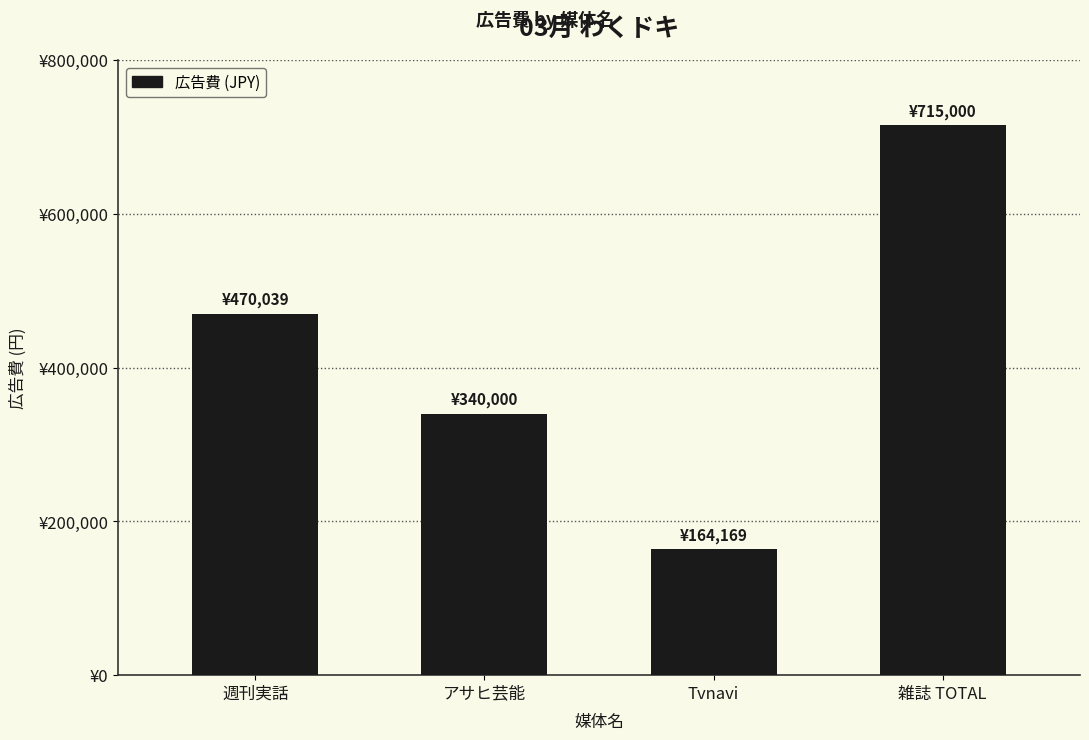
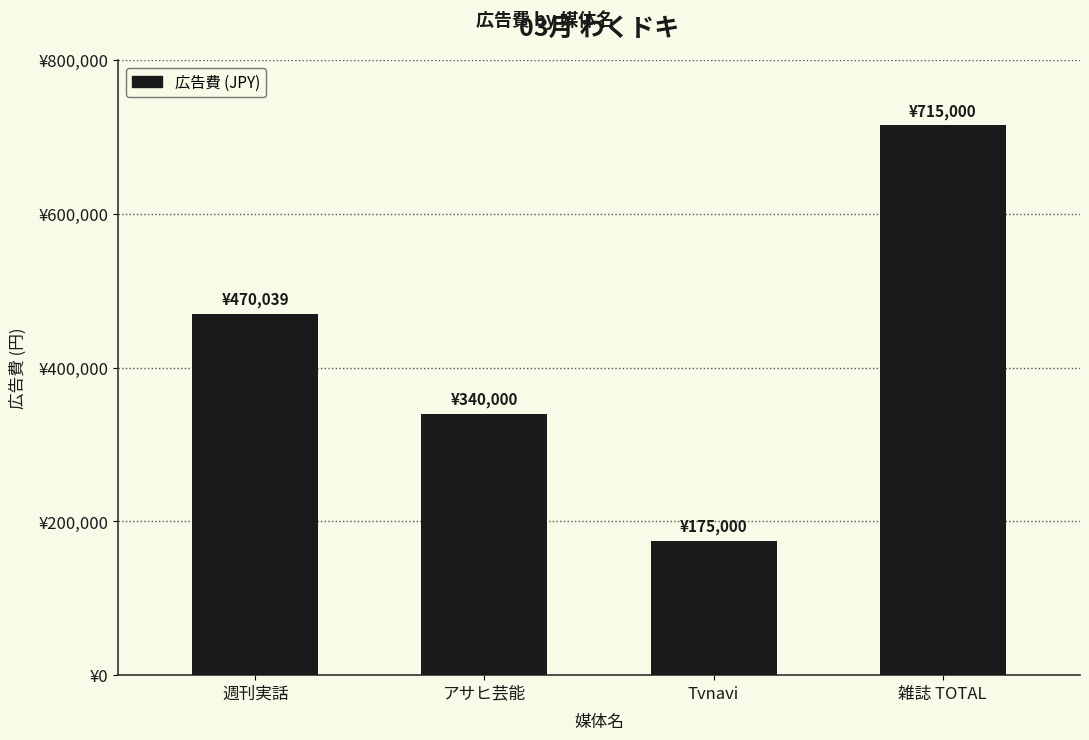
Tvnavi: ¥164,169 -> ¥175,000
